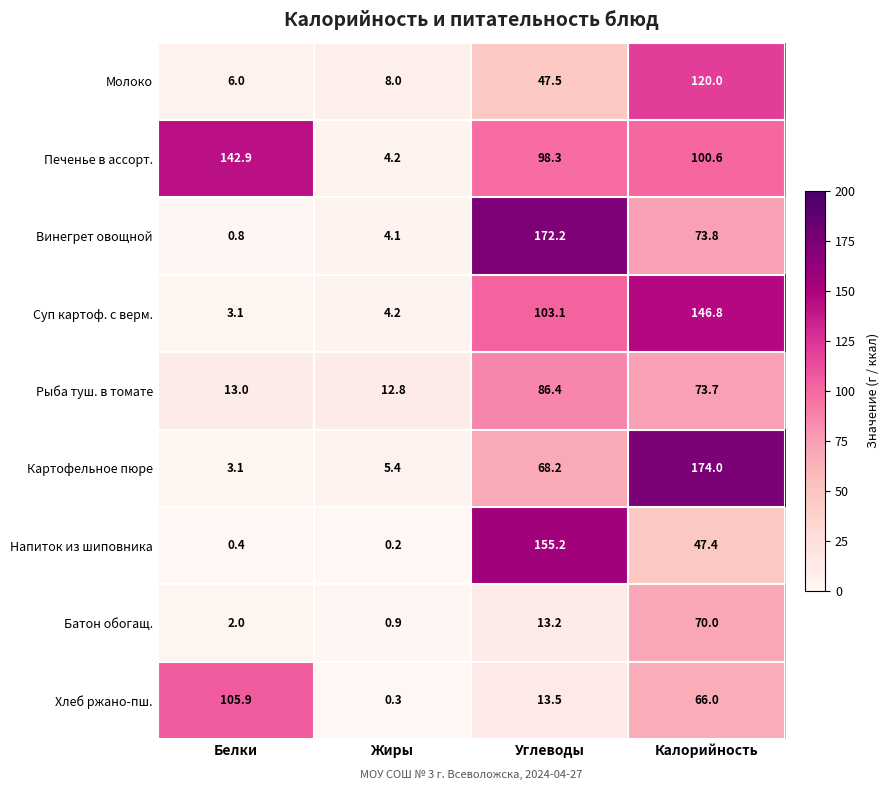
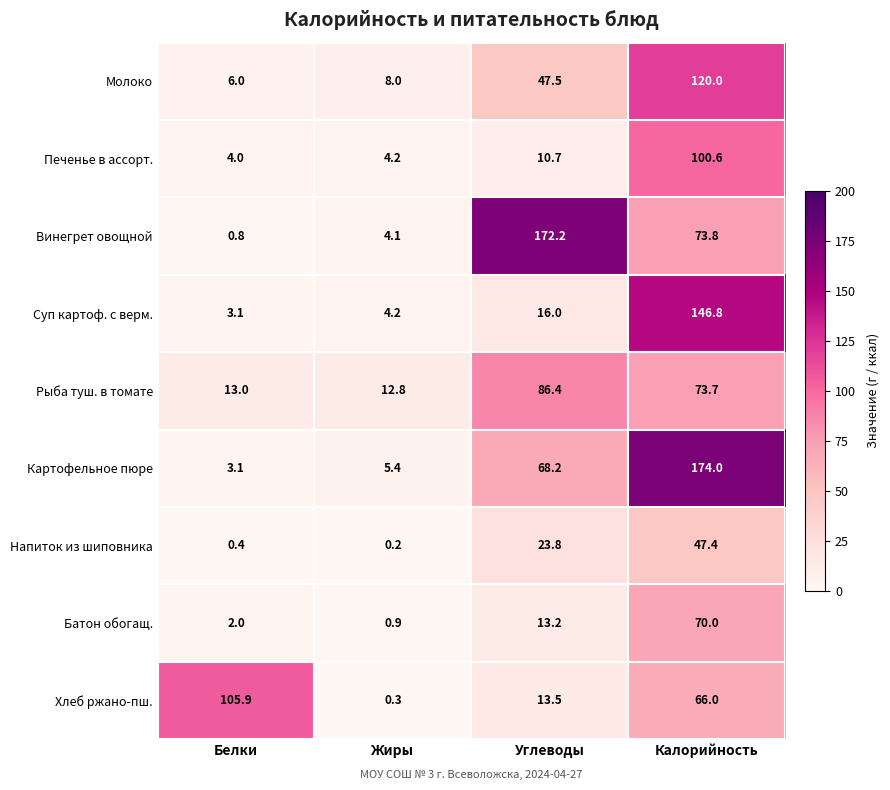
Печенье в ассорт., Белки: 142.9 -> 4.0
Печенье в ассорт., Углеводы: 98.3 -> 10.7
Суп картоф. с верм., Углеводы: 103.1 -> 16.0
Напиток из шиповника, Углеводы: 155.2 -> 23.8
